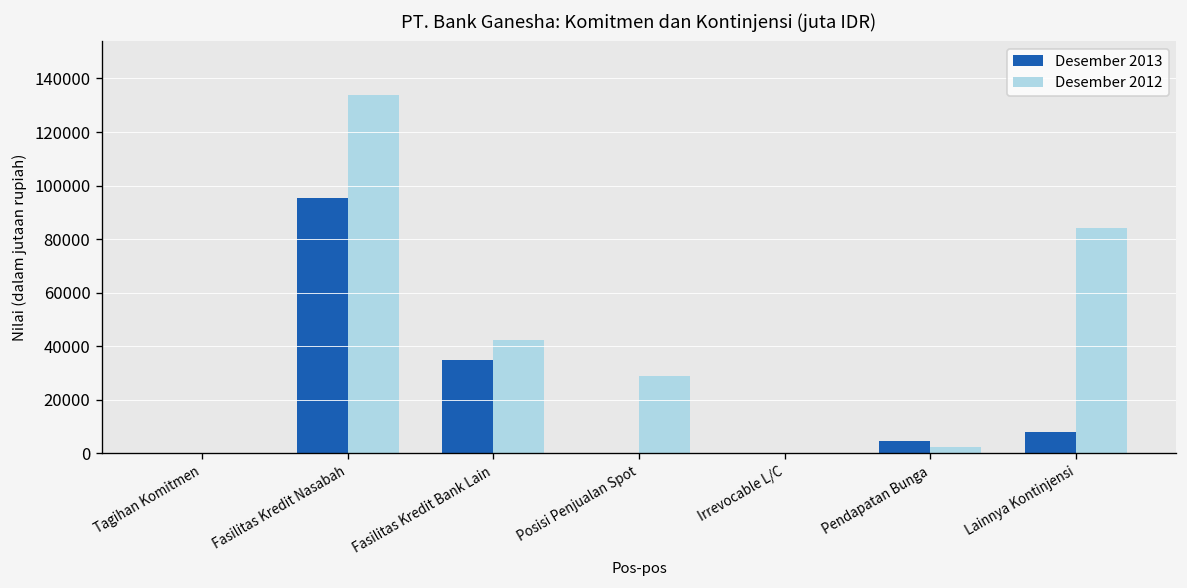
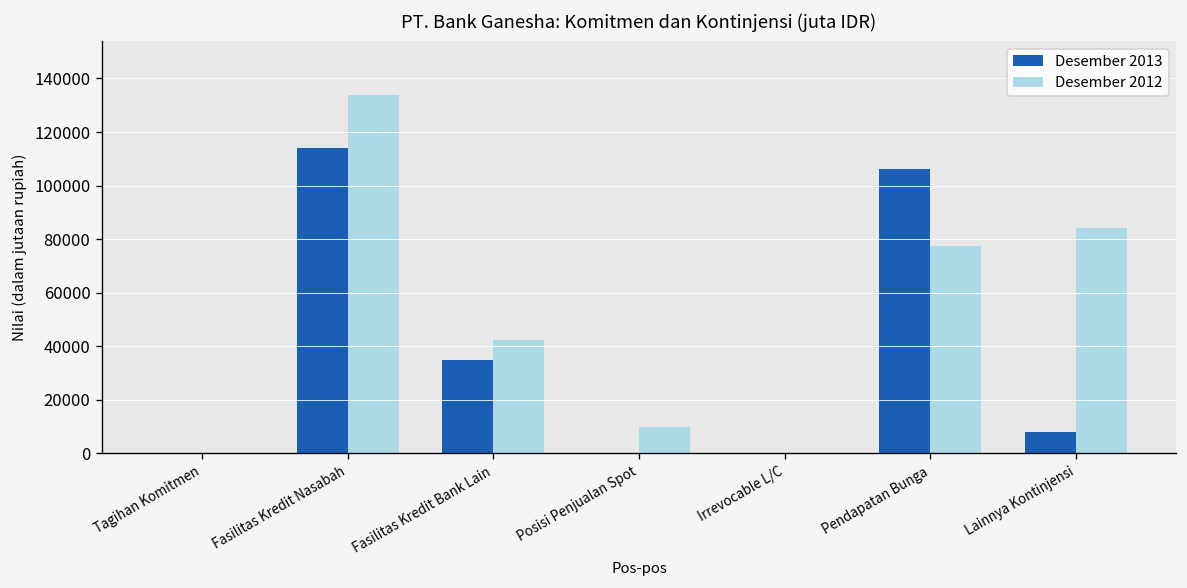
Desember 2013, Fasilitas Kredit Nasabah: 95000 -> 114000
Desember 2012, Posisi Penjualan Spot: 29000 -> 10000
Desember 2013, Pendapatan Bunga: 5000 -> 106000
Desember 2012, Pendapatan Bunga: 2000 -> 77000
